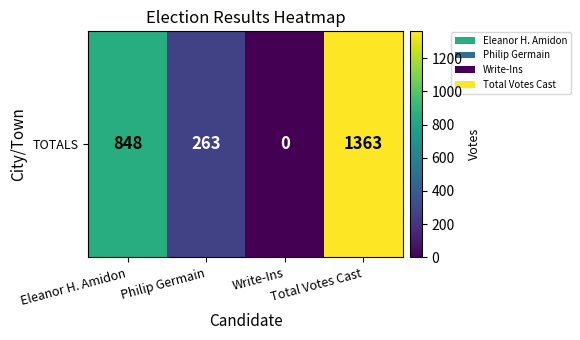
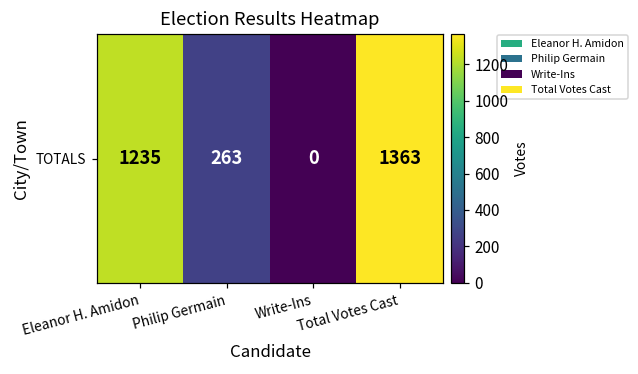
TOTALS, Eleanor H. Amidon: 848 -> 1235
